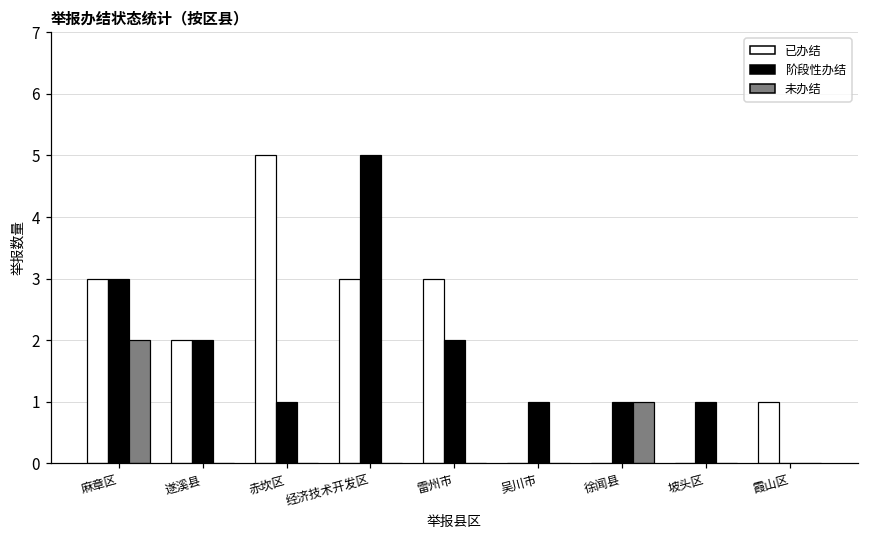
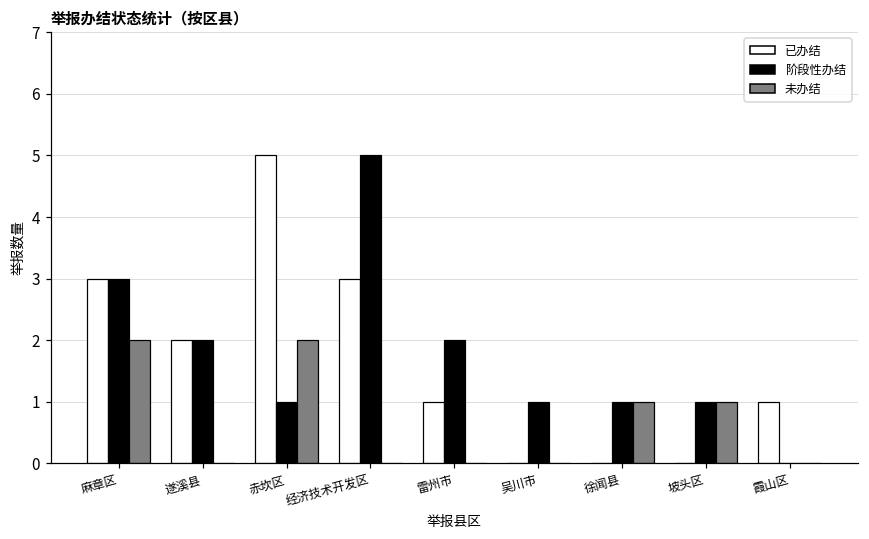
未办结, 赤坎区: 0 -> 2
已办结, 雷州市: 3 -> 1
未办结, 坡头区: 0 -> 1
